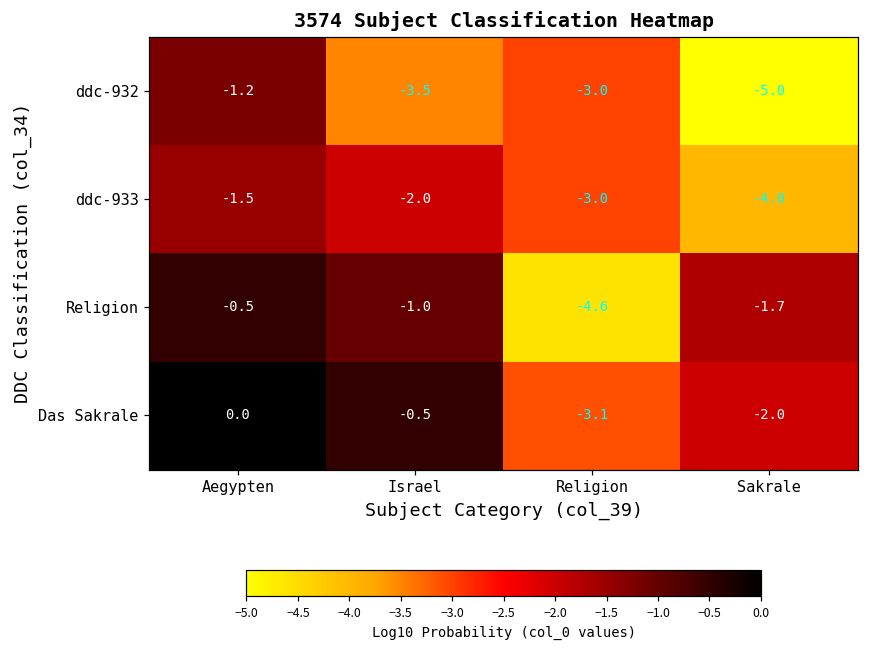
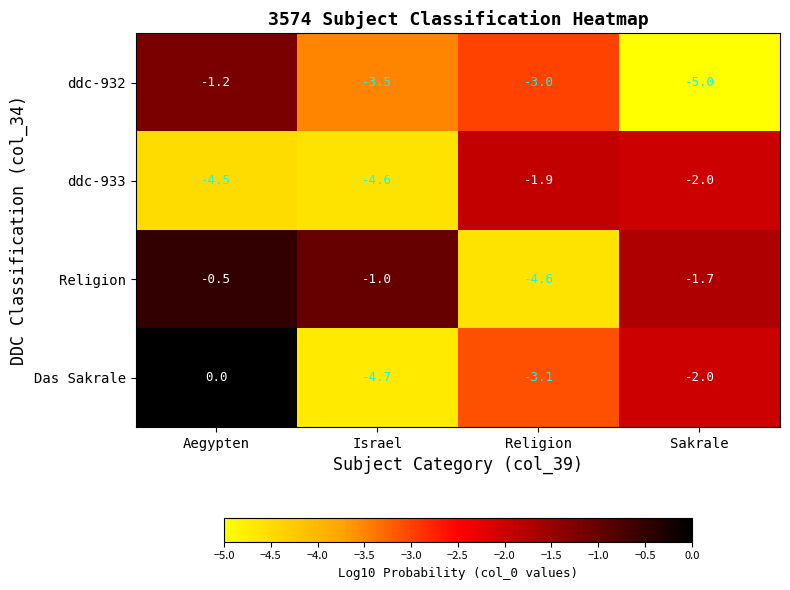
ddc-933, Aegypten: -1.5 -> -4.5
ddc-933, Israel: -2.0 -> -4.6
ddc-933, Religion: -3.0 -> -1.9
ddc-933, Sakrale: -4.0 -> -2.0
Das Sakrale, Israel: -0.5 -> -4.7
